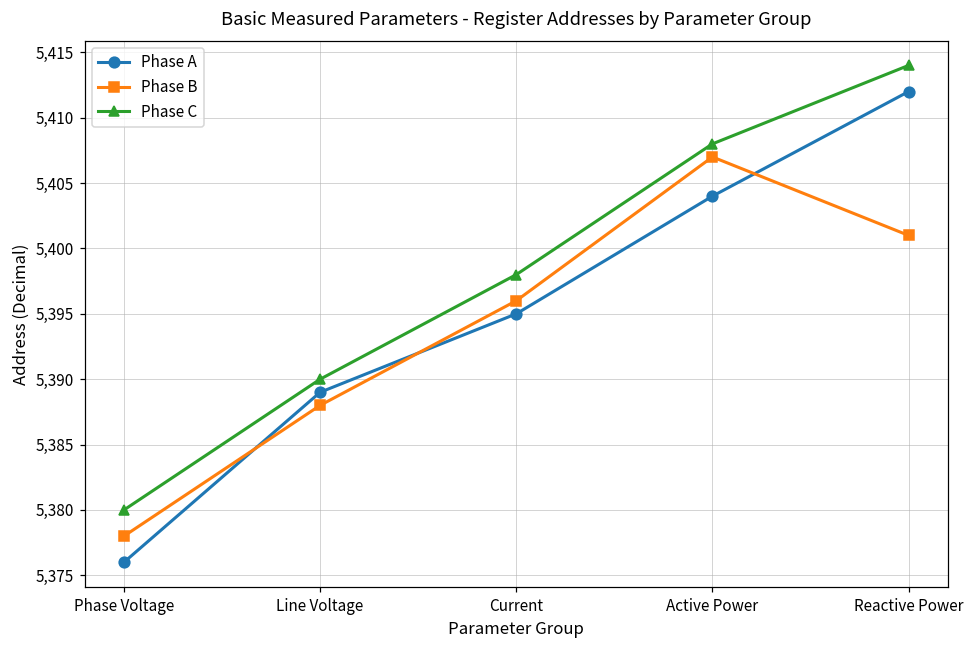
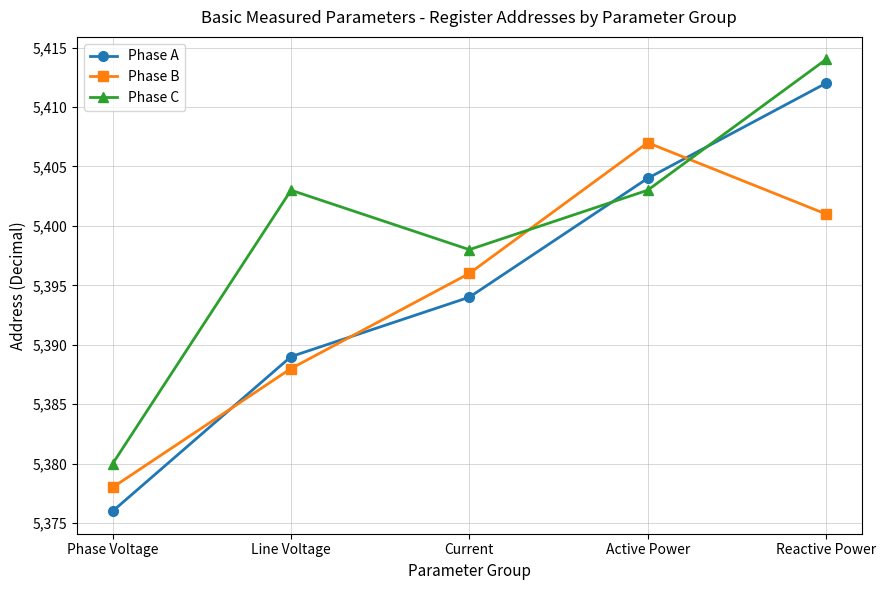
Phase C, Line Voltage: 5,390 -> 5,403
Phase A, Current: 5,395 -> 5,394
Phase C, Active Power: 5,408 -> 5,403
